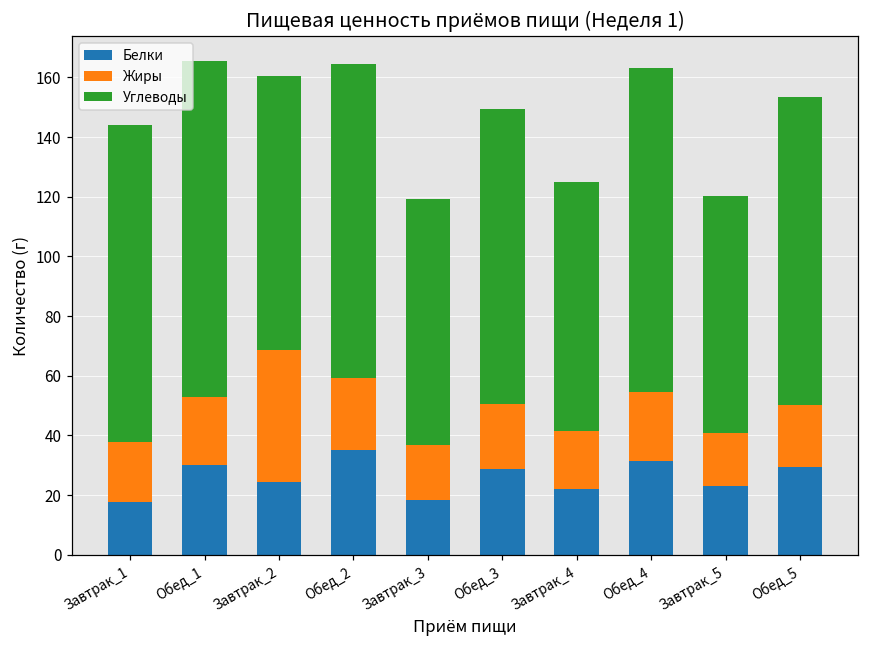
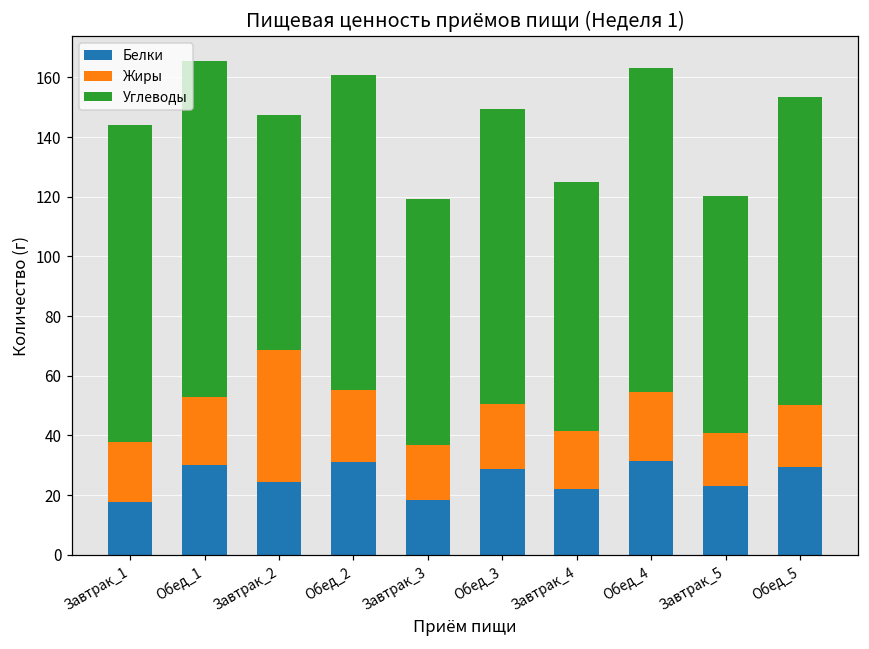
Углеводы, Завтрак_2: 92 -> 79
Белки, Обед_2: 35 -> 31
